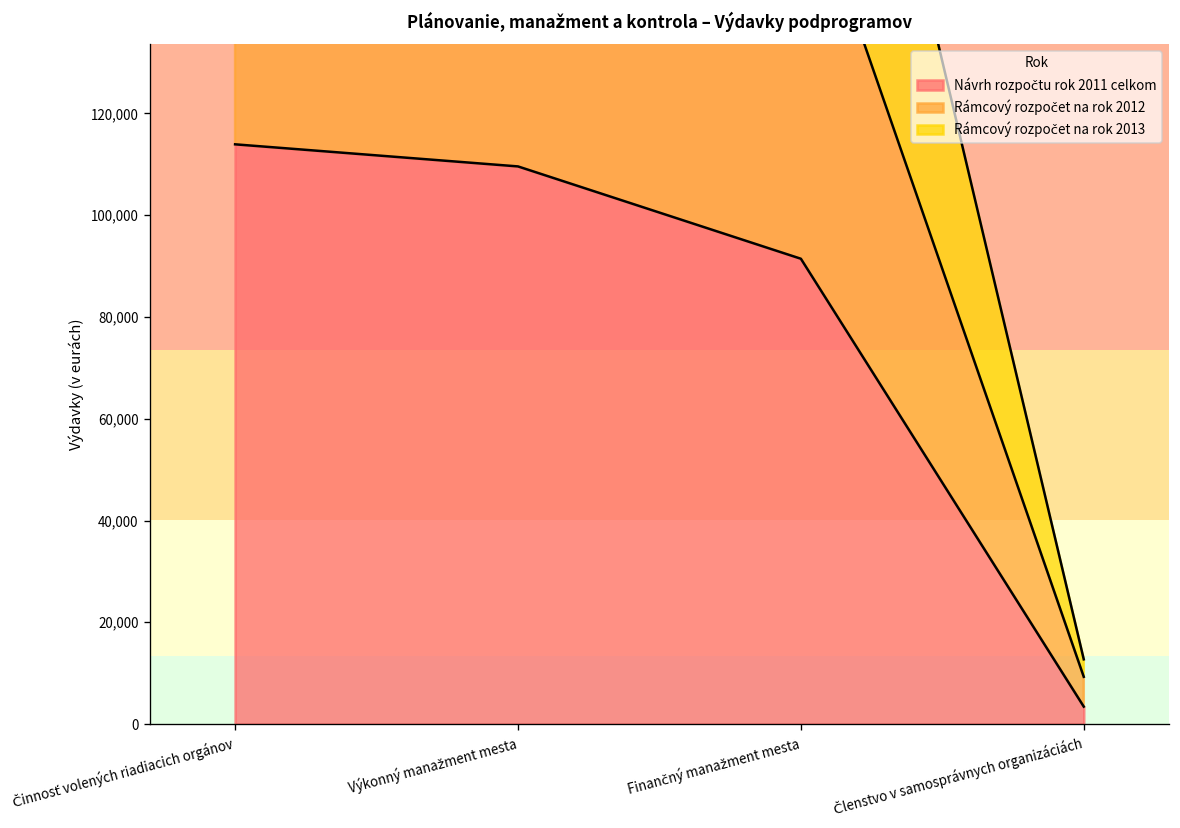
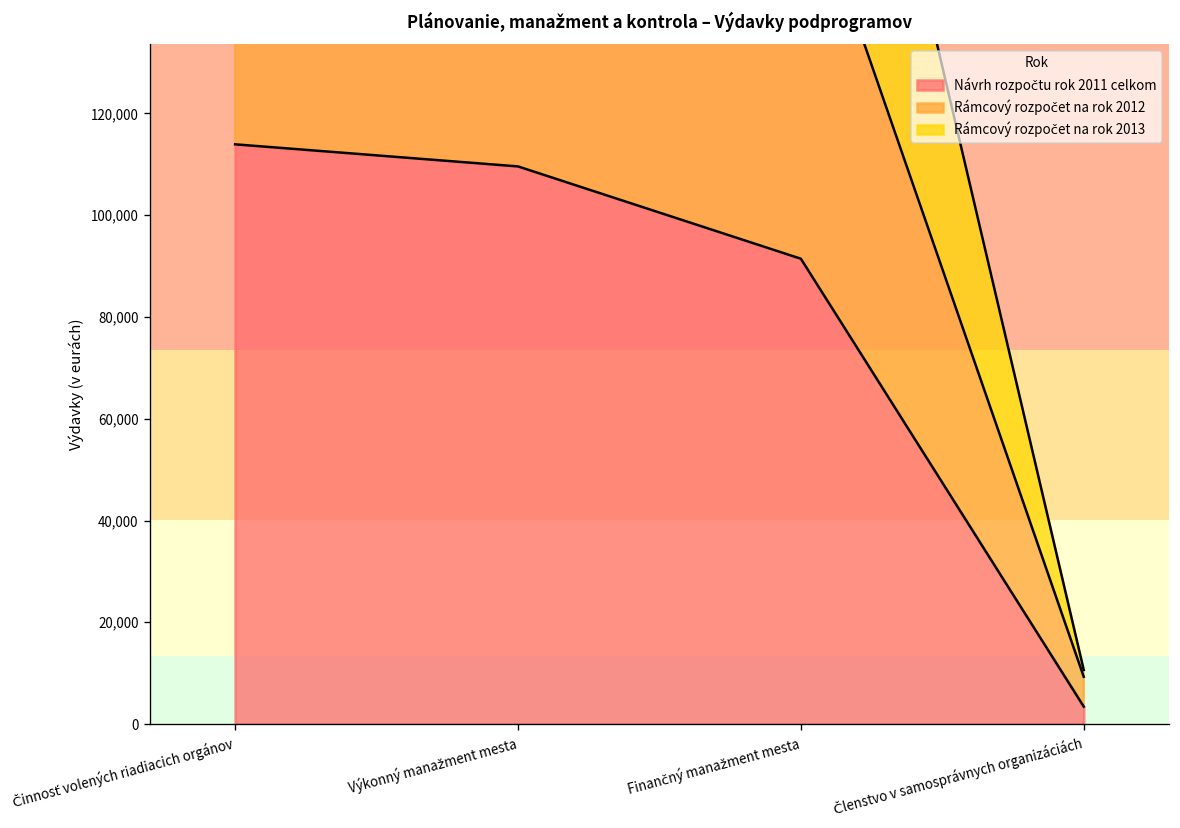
Rámcový rozpočet na rok 2013, Členstvo v samosprávnych organizáciách: 3,000 -> 1,000
